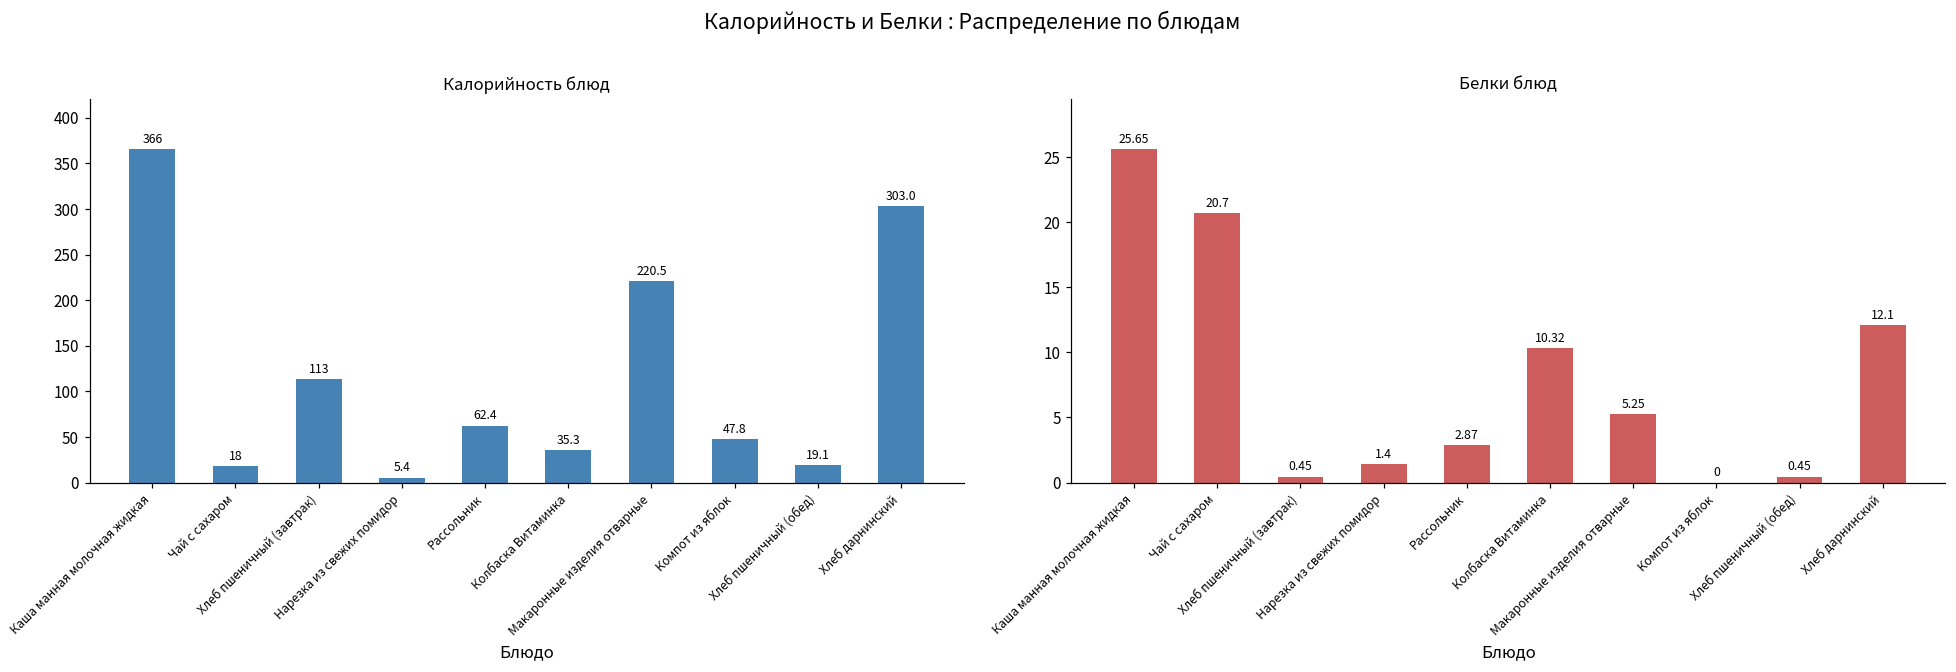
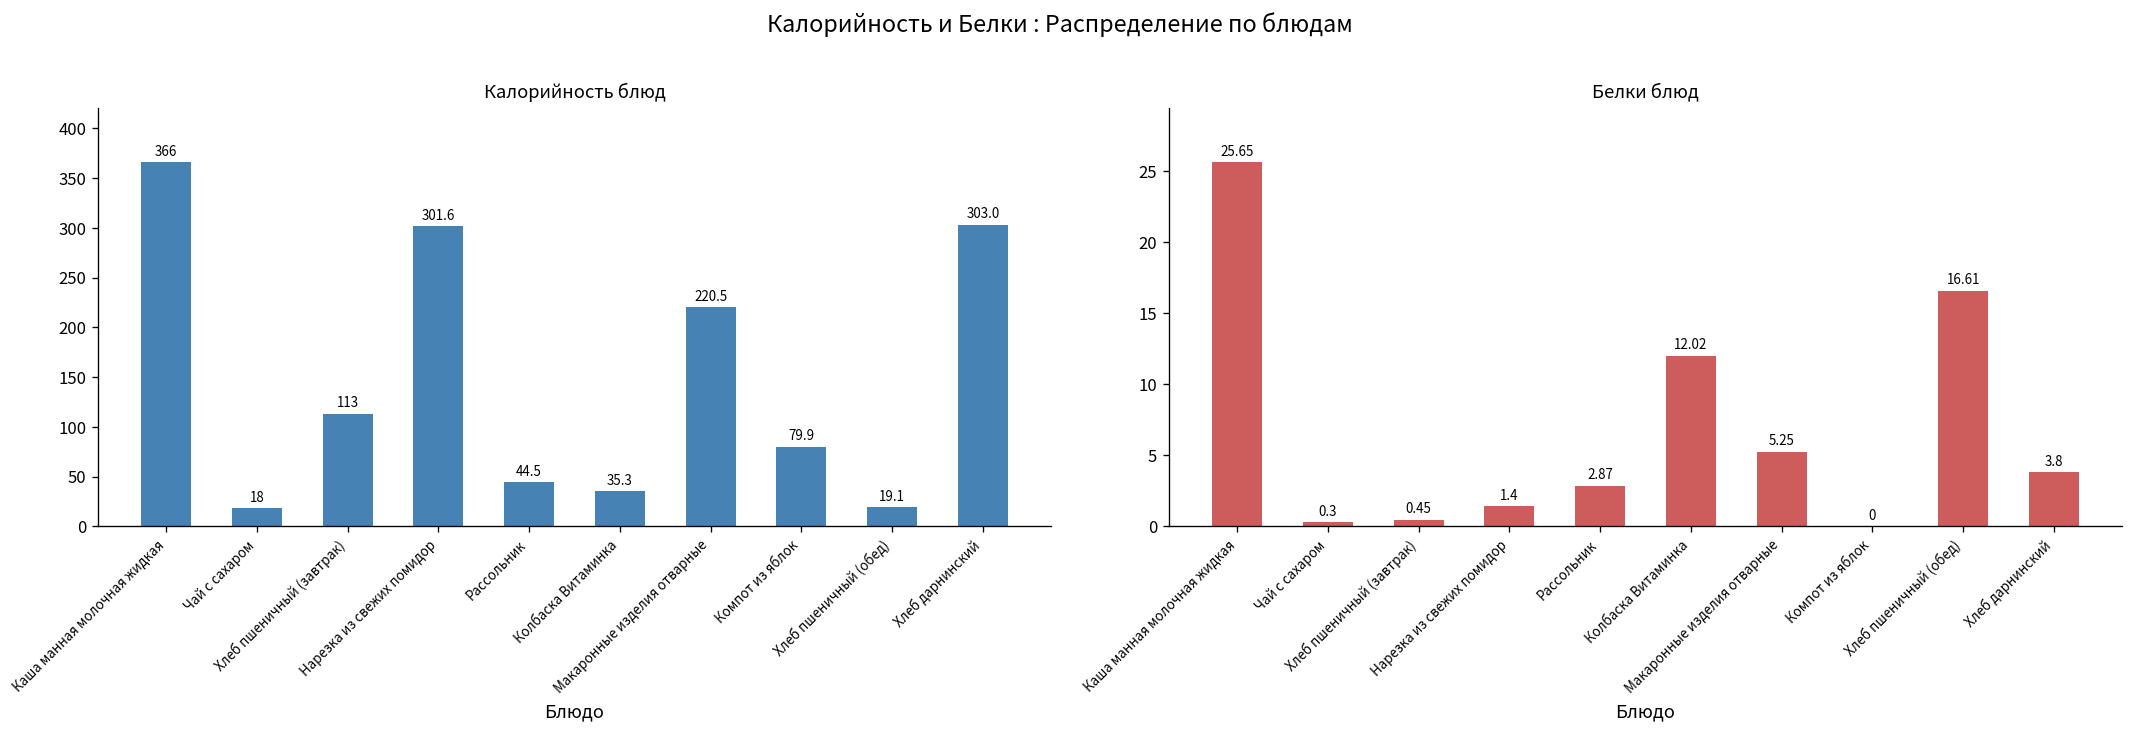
Калорийность блюд, Нарезка из свежих помидор: 5.4 -> 301.6
Калорийность блюд, Рассольник: 62.4 -> 44.5
Калорийность блюд, Компот из яблок: 47.8 -> 79.9
Белки блюд, Чай с сахаром: 20.7 -> 0.3
Белки блюд, Колбаска Витаминка: 10.32 -> 12.02
Белки блюд, Хлеб пшеничный (обед): 0.45 -> 16.61
Белки блюд, Хлеб дарнинский: 12.1 -> 3.8
